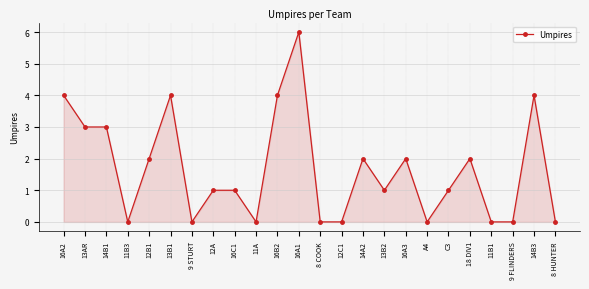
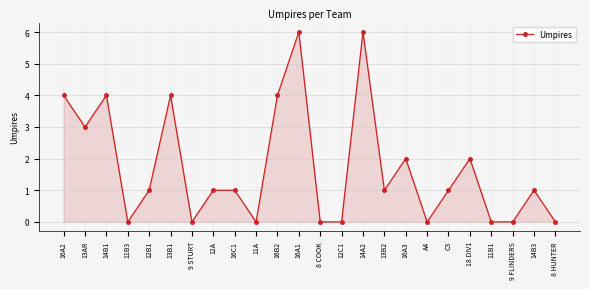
14B1: 3 -> 4
12B1: 2 -> 1
14A2: 2 -> 6
14B3: 4 -> 1
